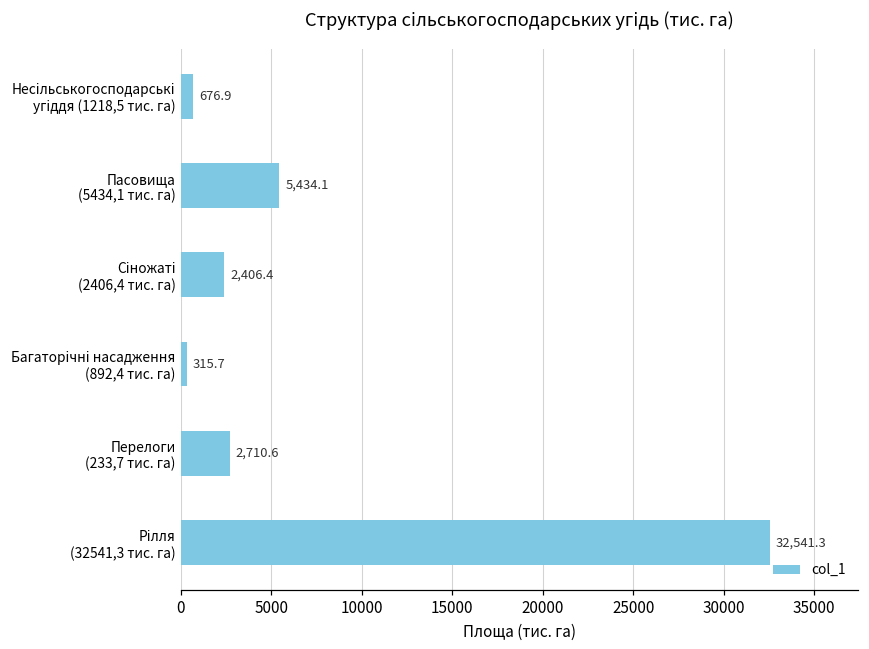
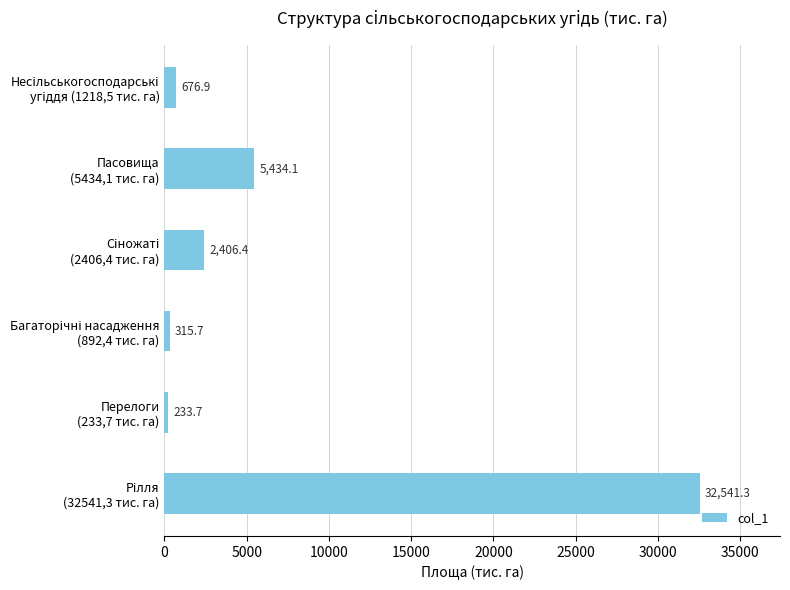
Перелоги (233,7 тис. га): 2,710.6 -> 233.7
